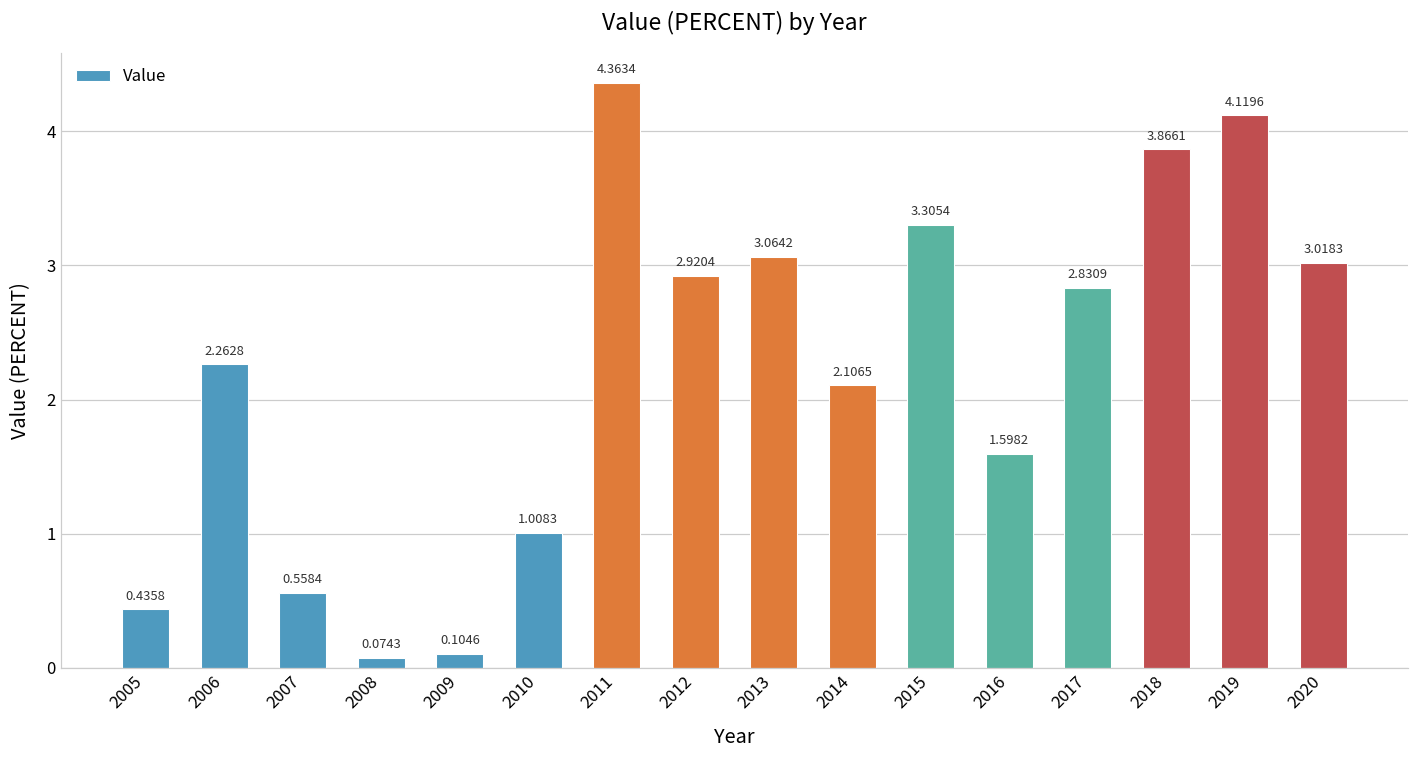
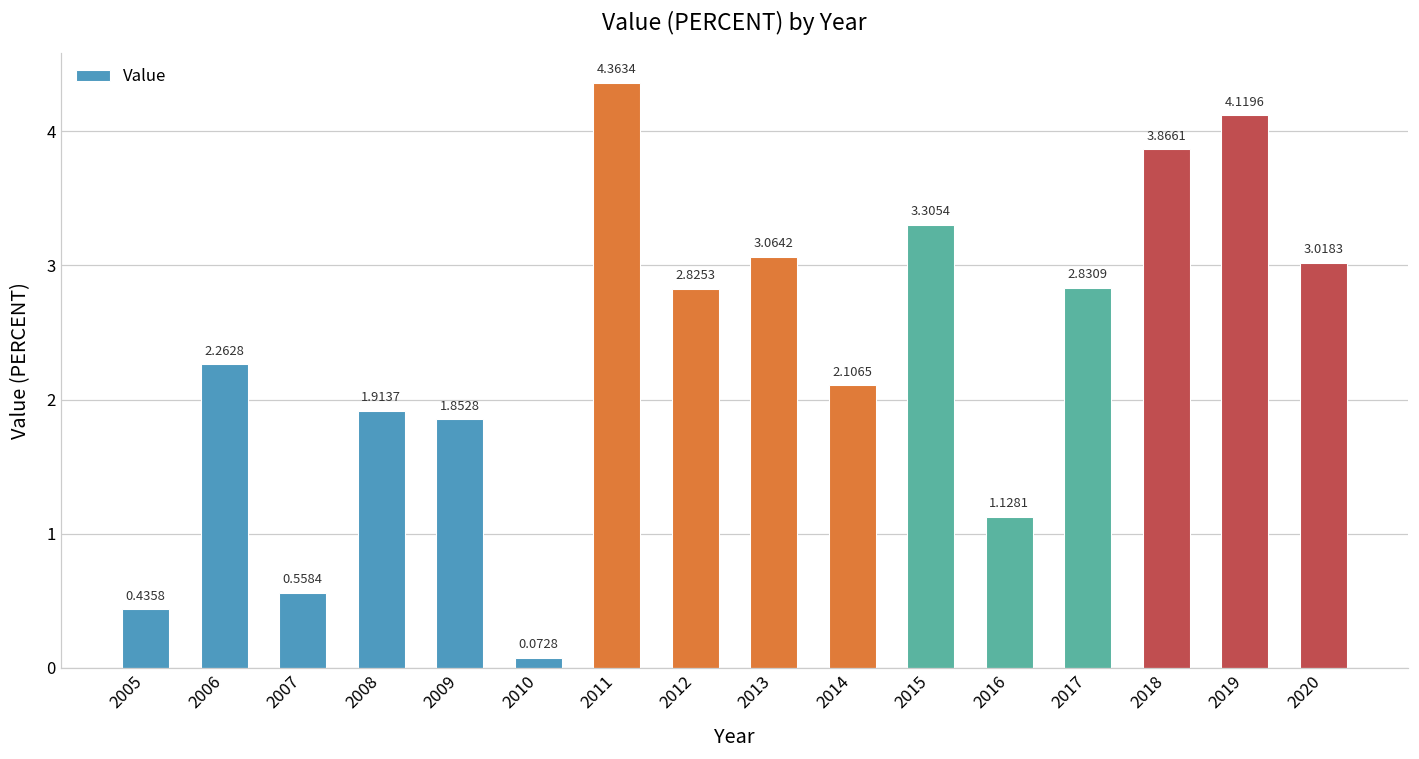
2008: 0.0743 -> 1.9137
2009: 0.1046 -> 1.8528
2010: 1.0083 -> 0.0728
2012: 2.9204 -> 2.8253
2016: 1.5982 -> 1.1281
